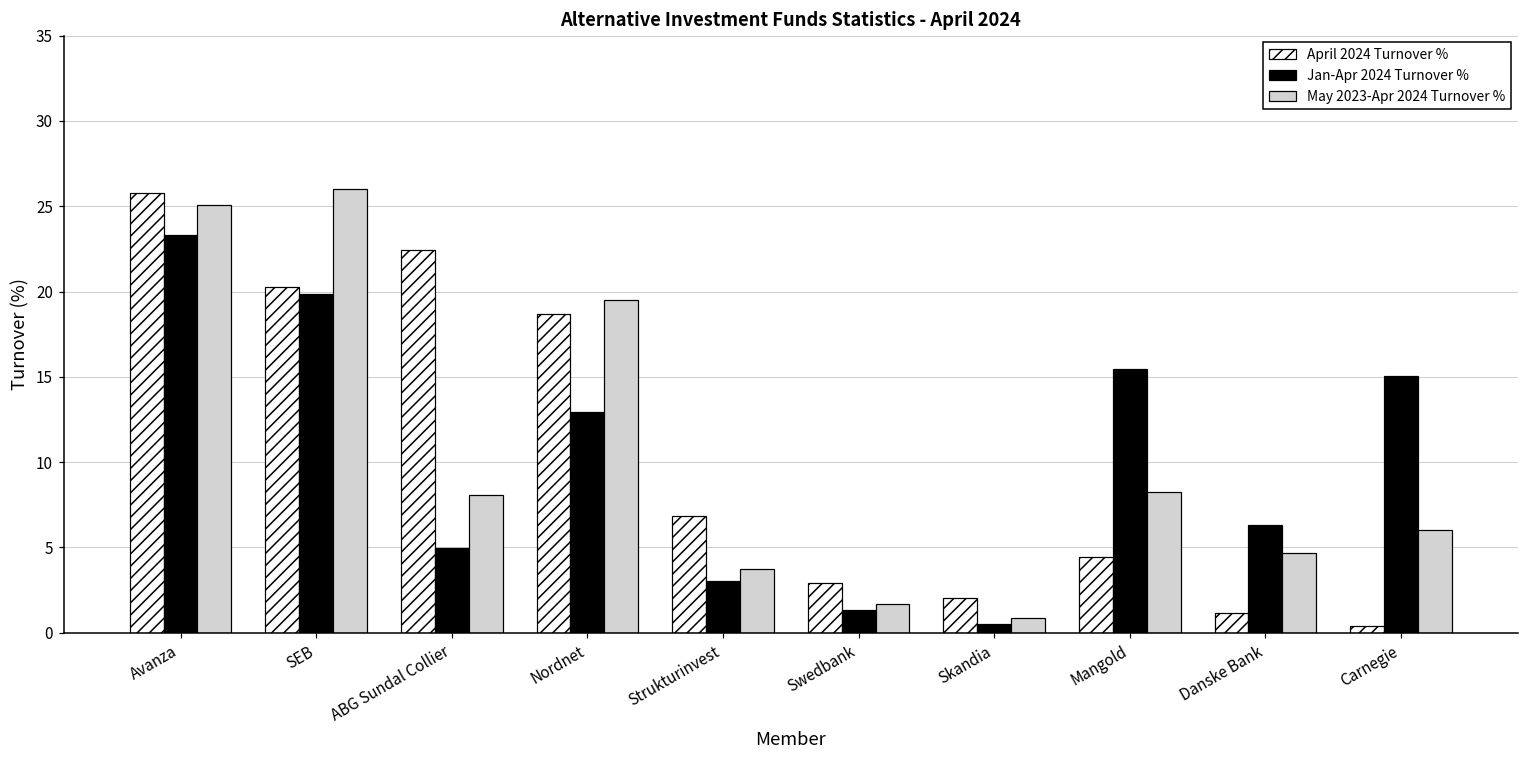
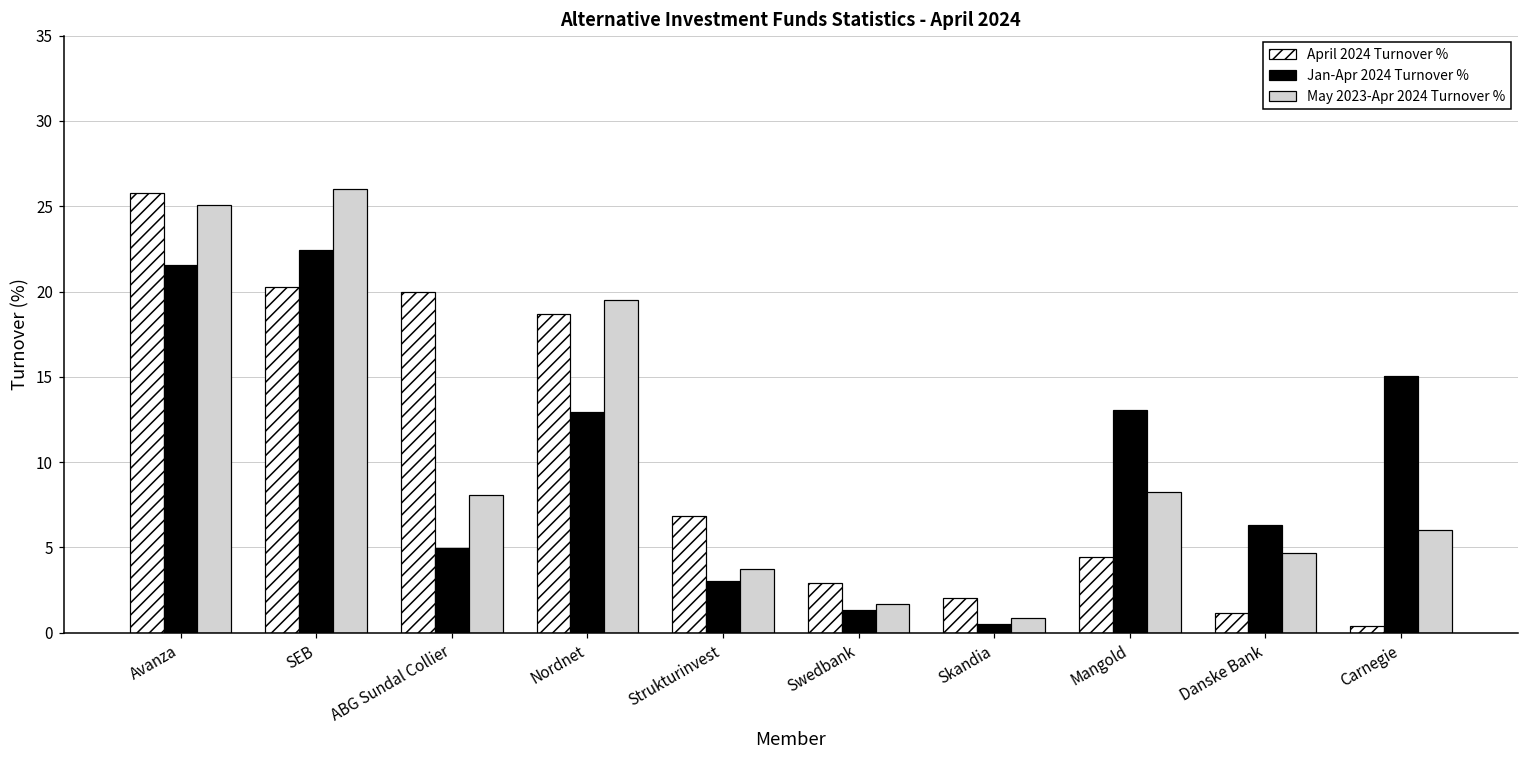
Jan-Apr 2024 Turnover %, Avanza: 23.3 -> 21.6
Jan-Apr 2024 Turnover %, SEB: 19.8 -> 22.4
April 2024 Turnover %, ABG Sundal Collier: 22.5 -> 19.9
Jan-Apr 2024 Turnover %, Mangold: 15.5 -> 13.0
